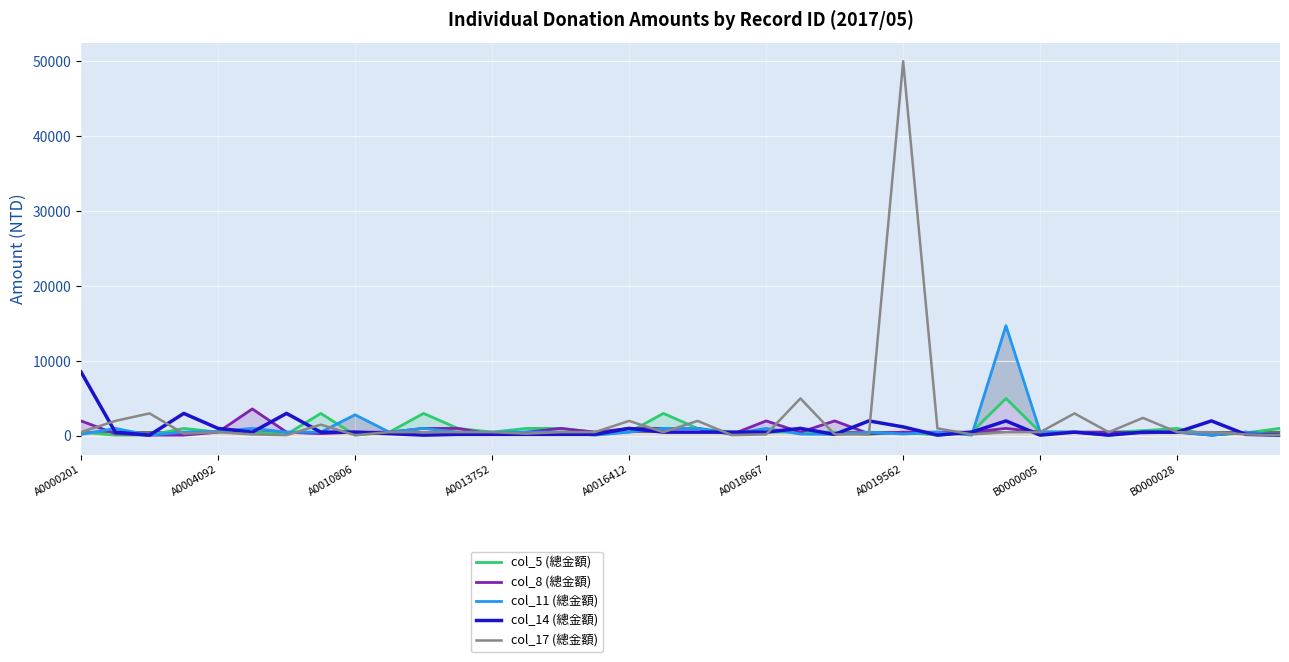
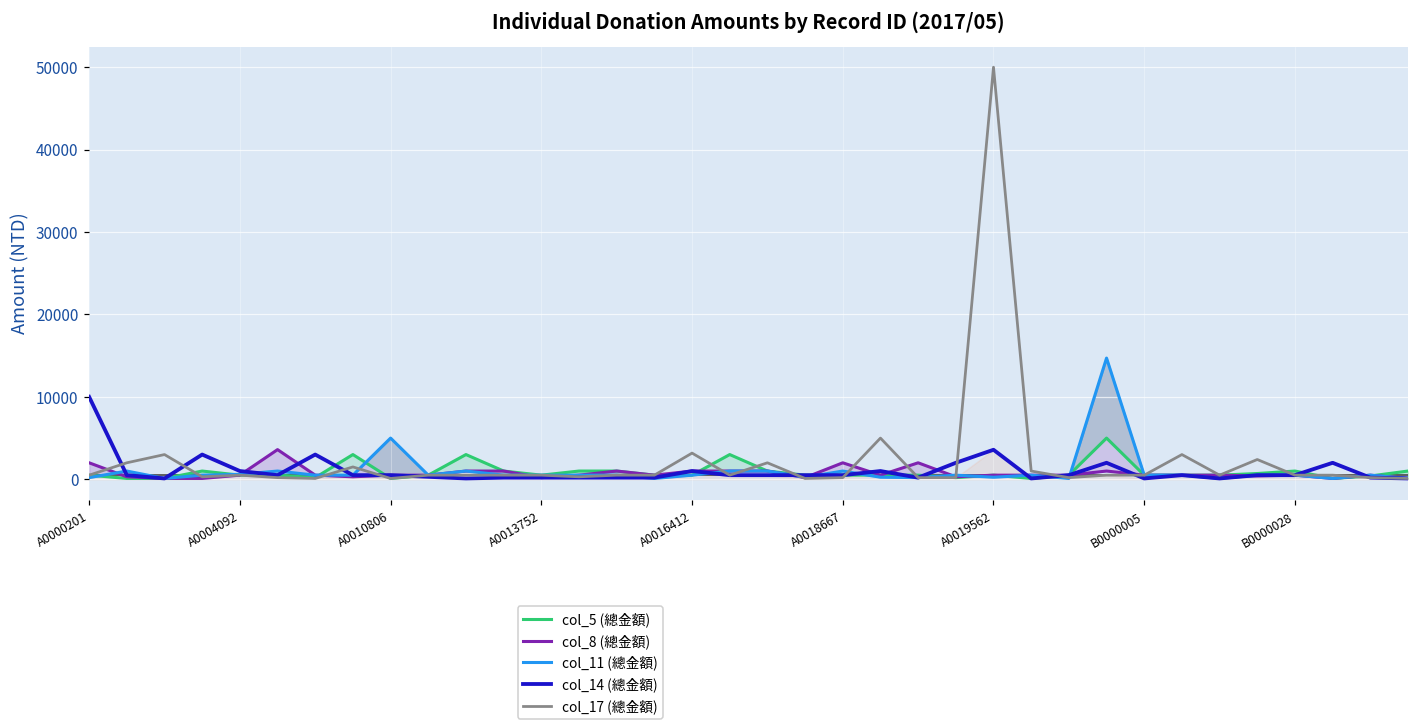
col_14 (總金額), A0000201: 9000 -> 10000
col_11 (總金額), A0010806: 3000 -> 5000
col_17 (總金額), A0016412: 2000 -> 3000
col_14 (總金額), A0019562: 1000 -> 4000
